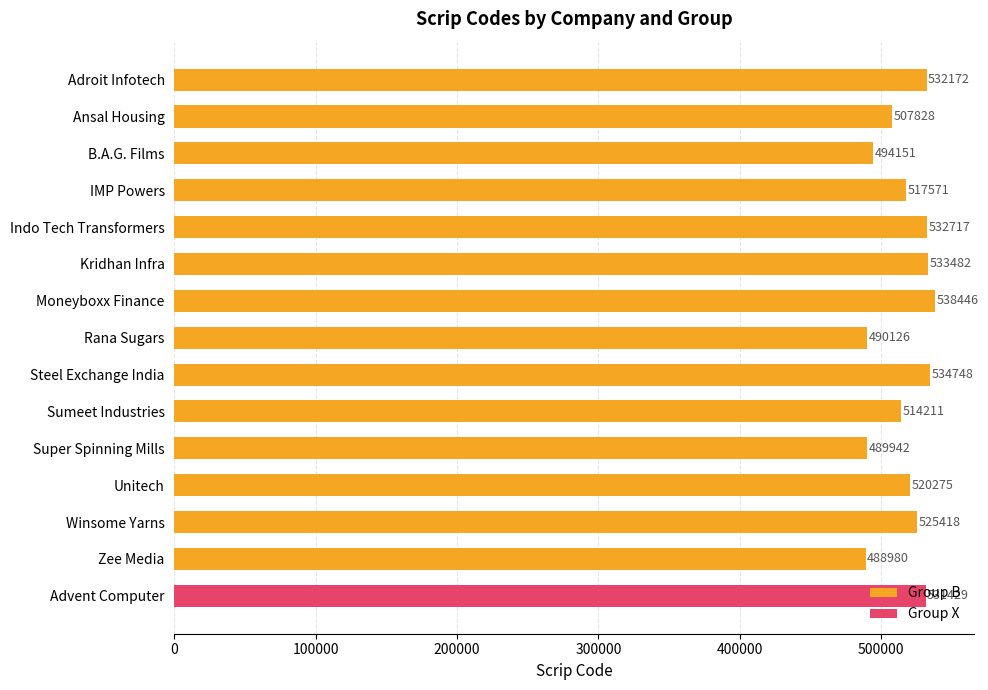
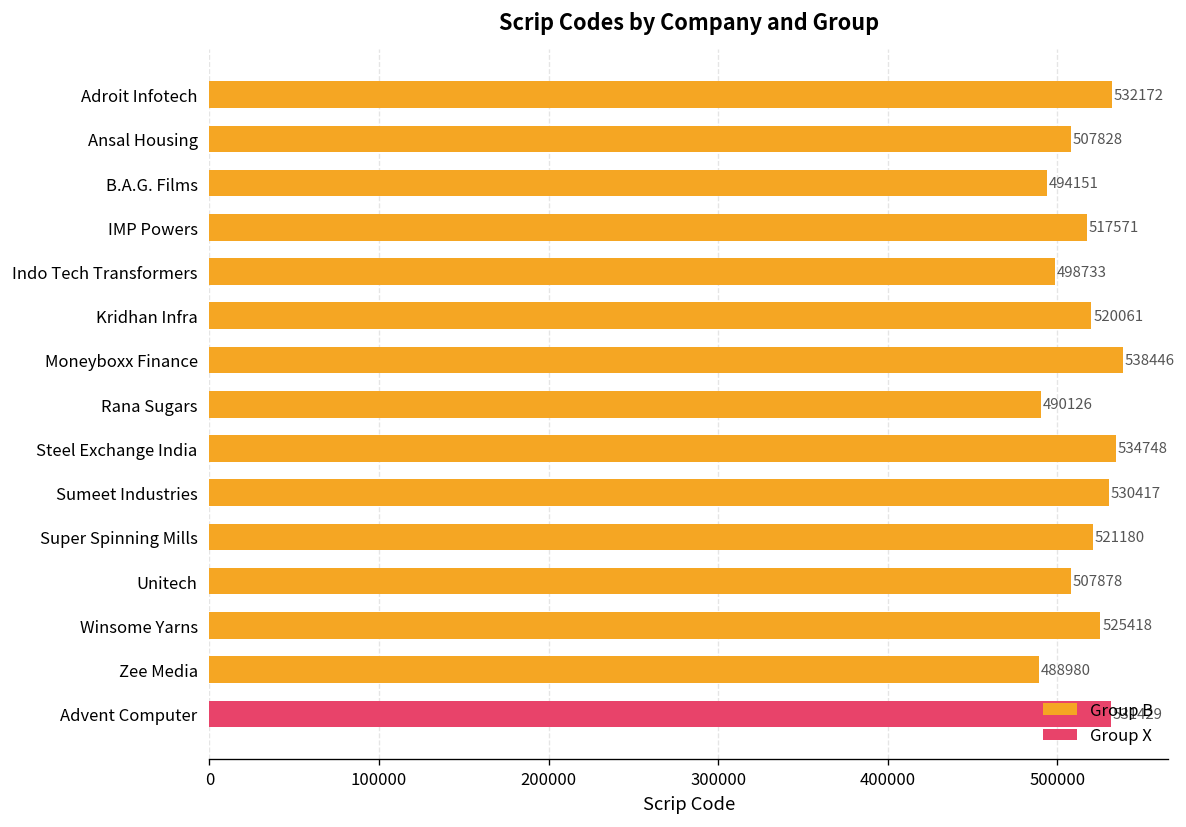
Group B, Indo Tech Transformers: 532717 -> 498733
Group B, Kridhan Infra: 533482 -> 520061
Group B, Sumeet Industries: 514211 -> 530417
Group B, Super Spinning Mills: 489942 -> 521180
Group B, Unitech: 520275 -> 507878
